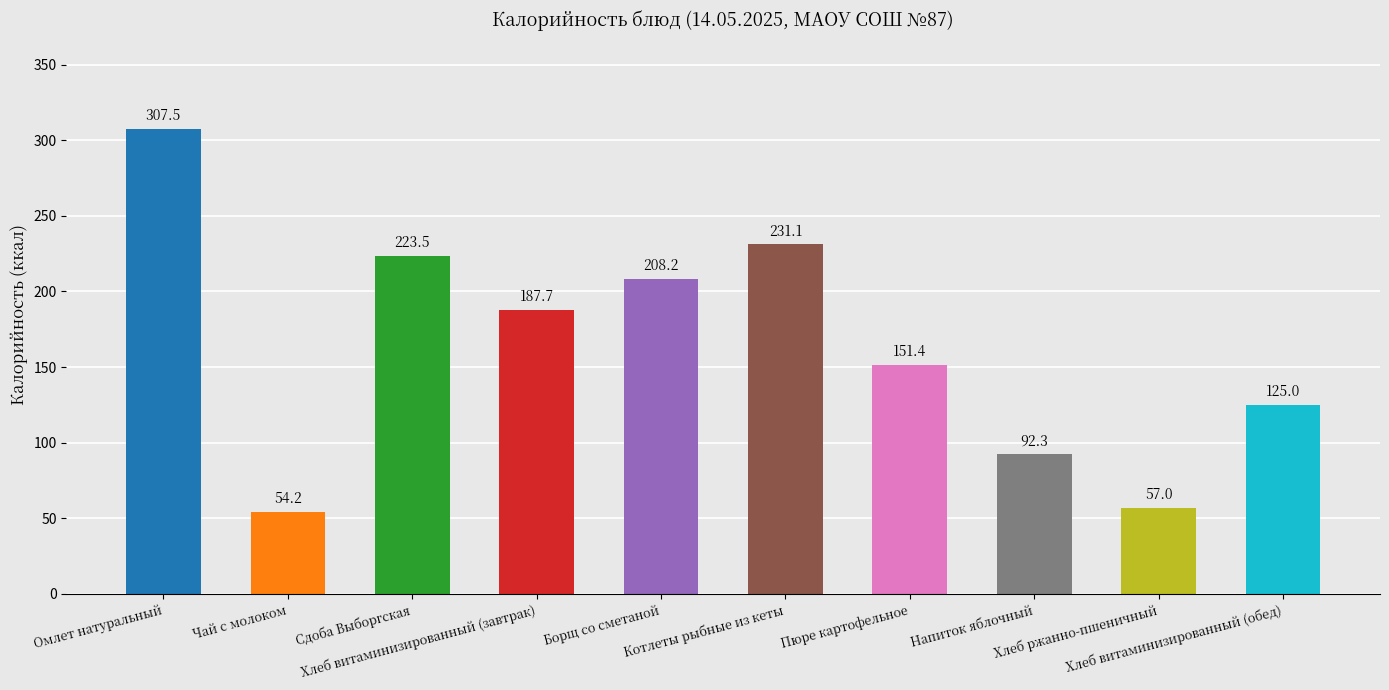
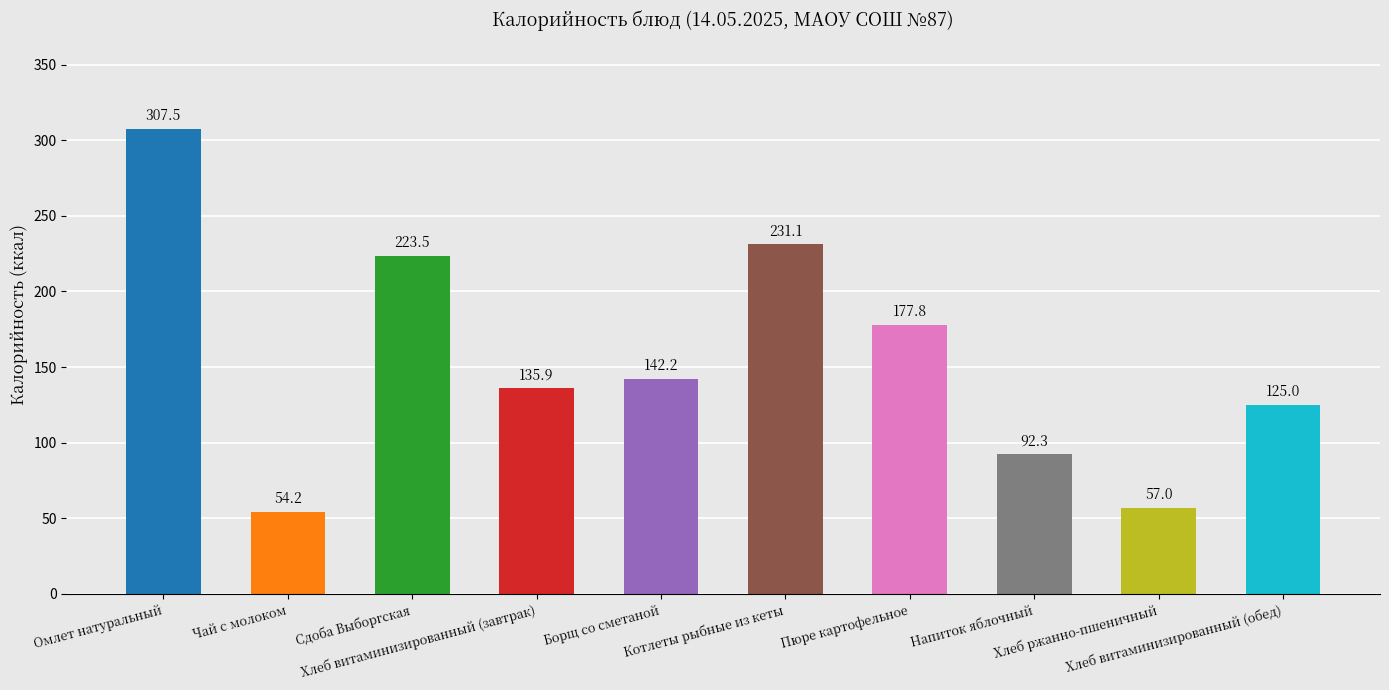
Хлеб витаминизированный (завтрак): 187.7 -> 135.9
Борщ со сметаной: 208.2 -> 142.2
Пюре картофельное: 151.4 -> 177.8
